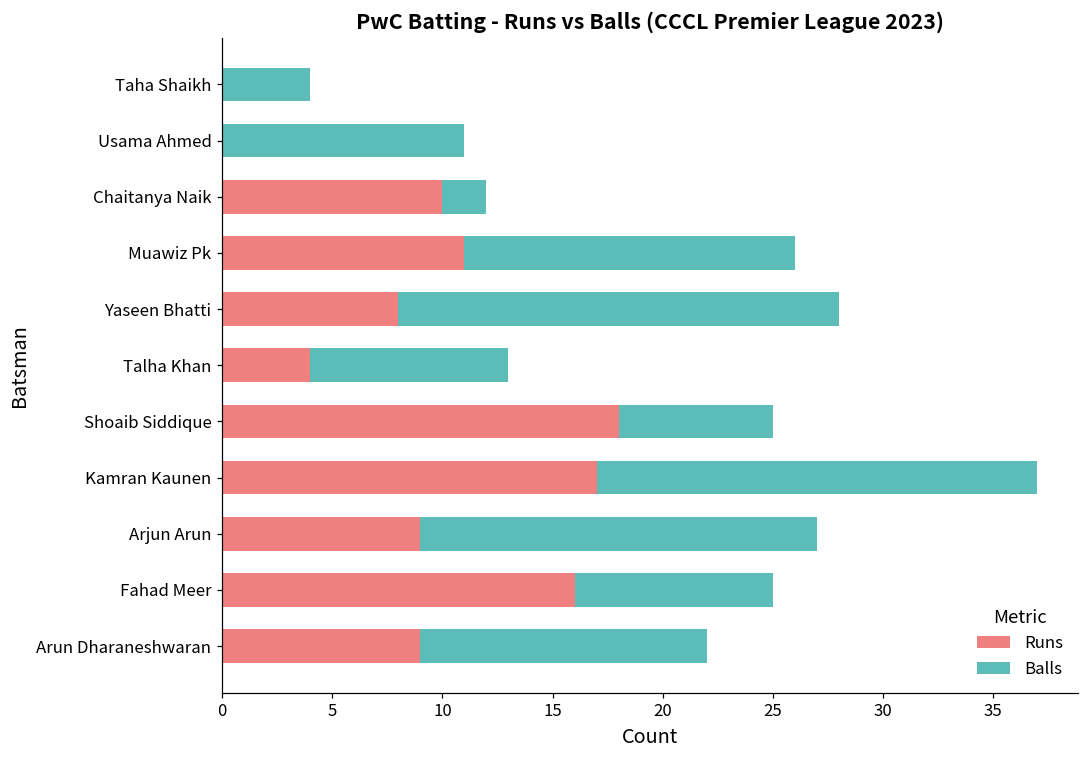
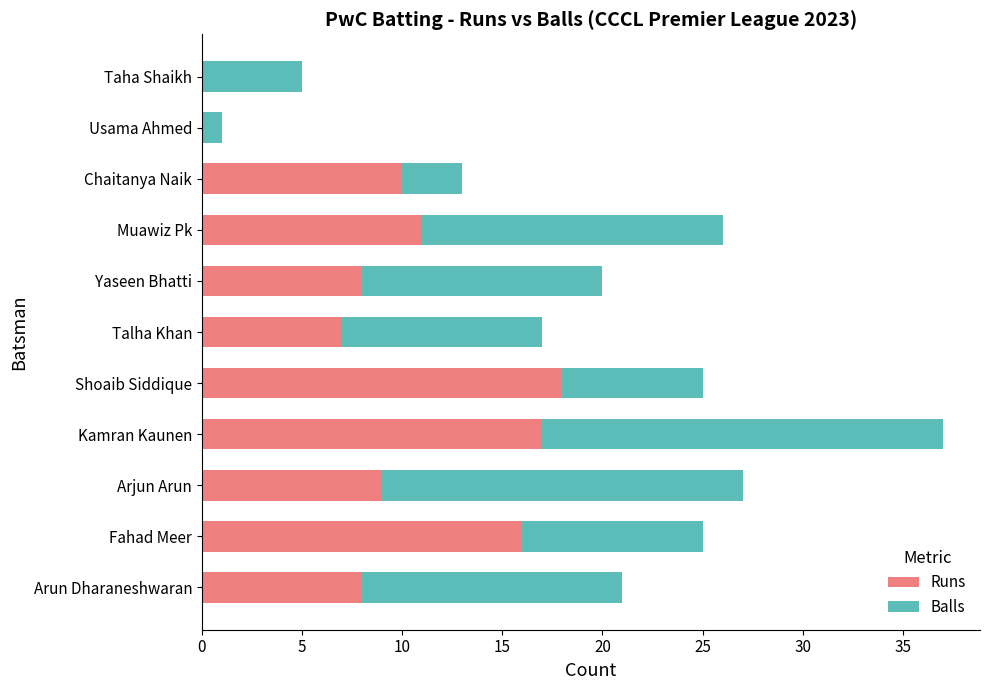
Balls, Taha Shaikh: 4 -> 5
Balls, Usama Ahmed: 11 -> 1
Balls, Chaitanya Naik: 2 -> 3
Balls, Yaseen Bhatti: 20 -> 12
Runs, Talha Khan: 4 -> 7
Balls, Talha Khan: 9 -> 10
Runs, Arun Dharaneshwaran: 9 -> 8
